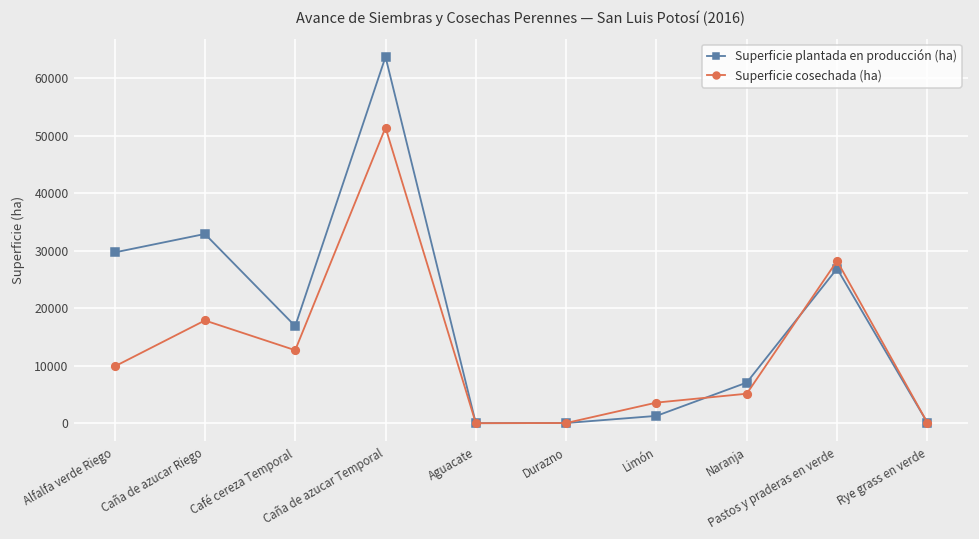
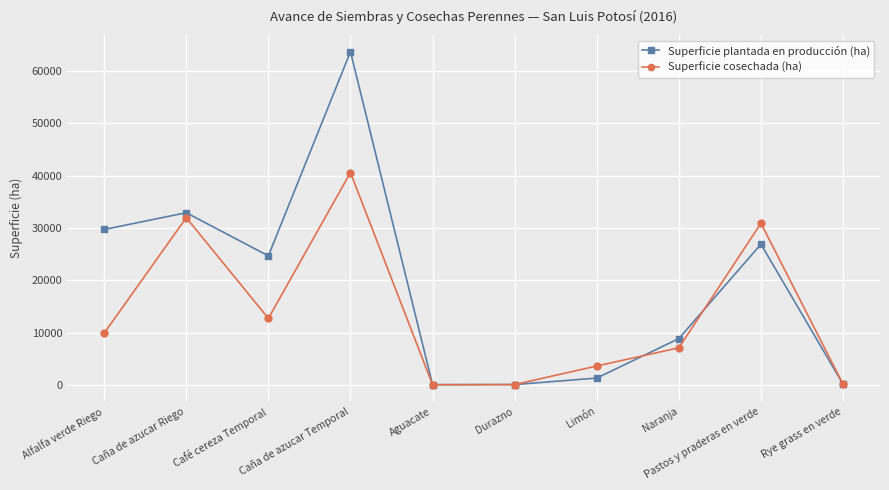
Superficie cosechada (ha), Caña de azucar Riego: 18000 -> 32000
Superficie plantada en producción (ha), Café cereza Temporal: 17000 -> 25000
Superficie cosechada (ha), Caña de azucar Temporal: 51000 -> 41000
Superficie plantada en producción (ha), Naranja: 7000 -> 9000
Superficie cosechada (ha), Naranja: 5000 -> 7000
Superficie cosechada (ha), Pastos y praderas en verde: 28000 -> 31000
